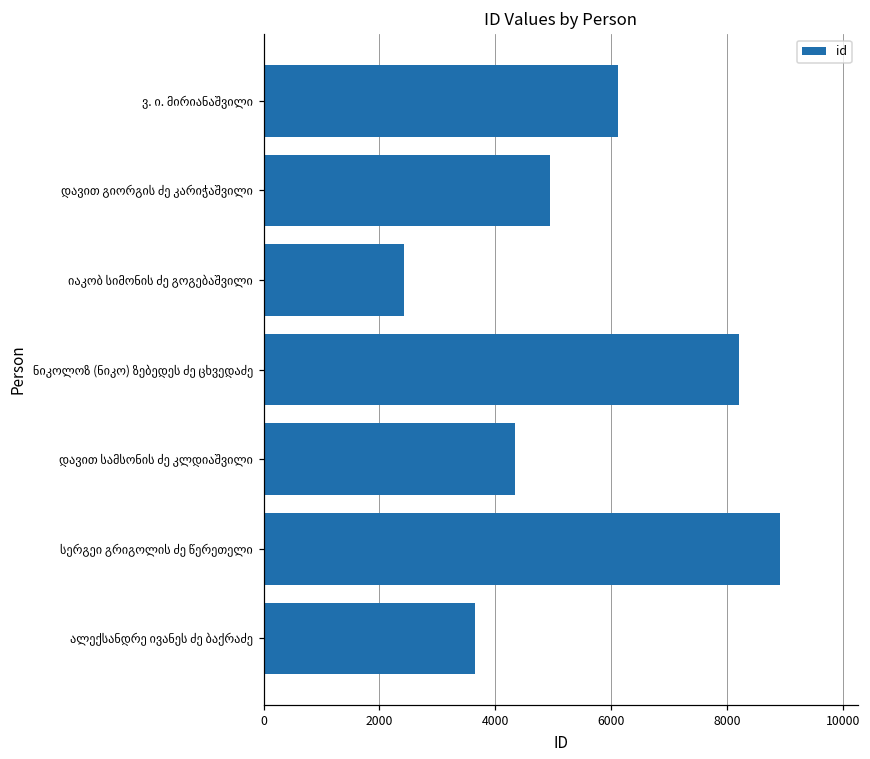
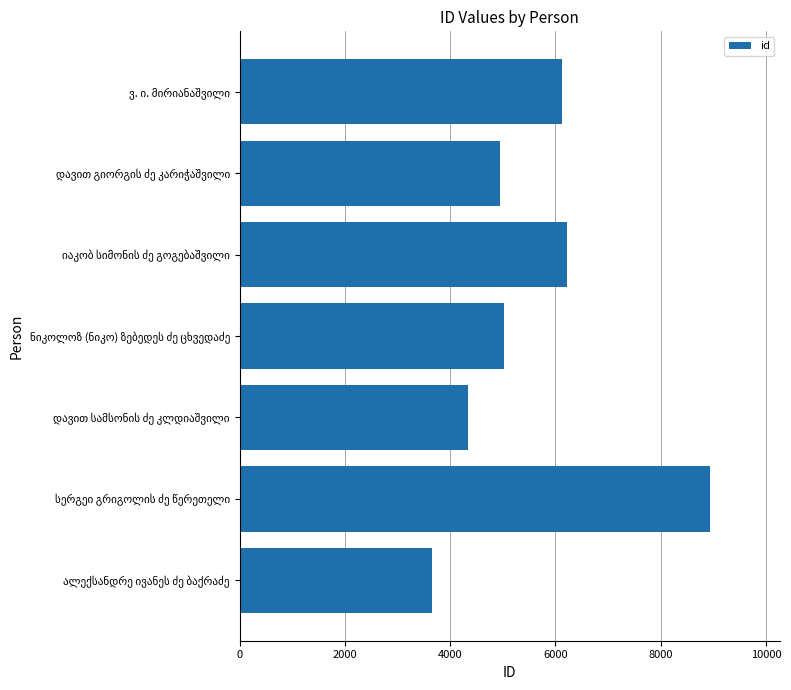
იაკობ სიმონის ძე გოგებაშვილი: 2400 -> 6200
ნიკოლოზ (ნიკო) ზებედეს ძე ცხვედაძე: 8200 -> 5000
